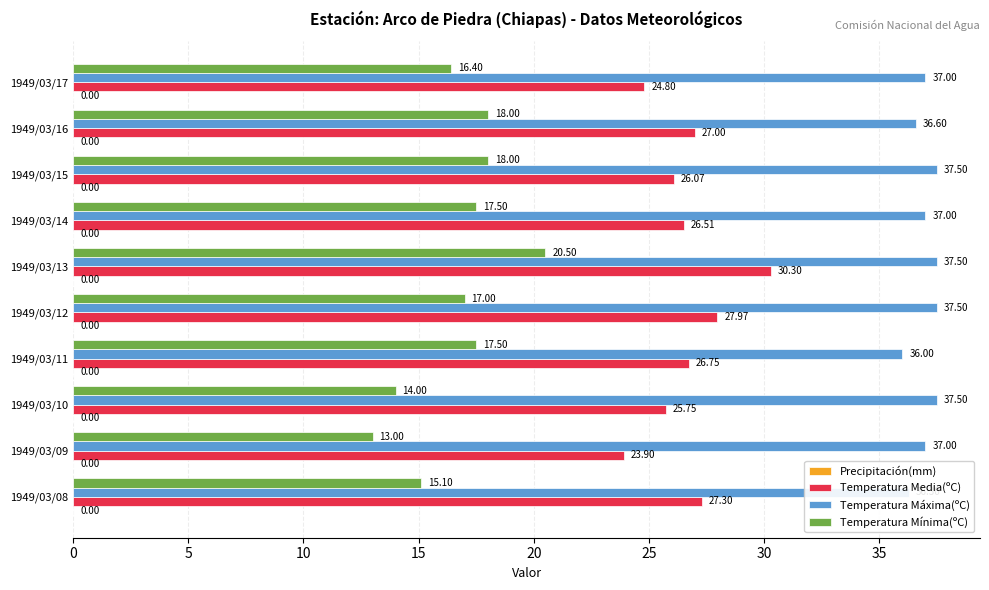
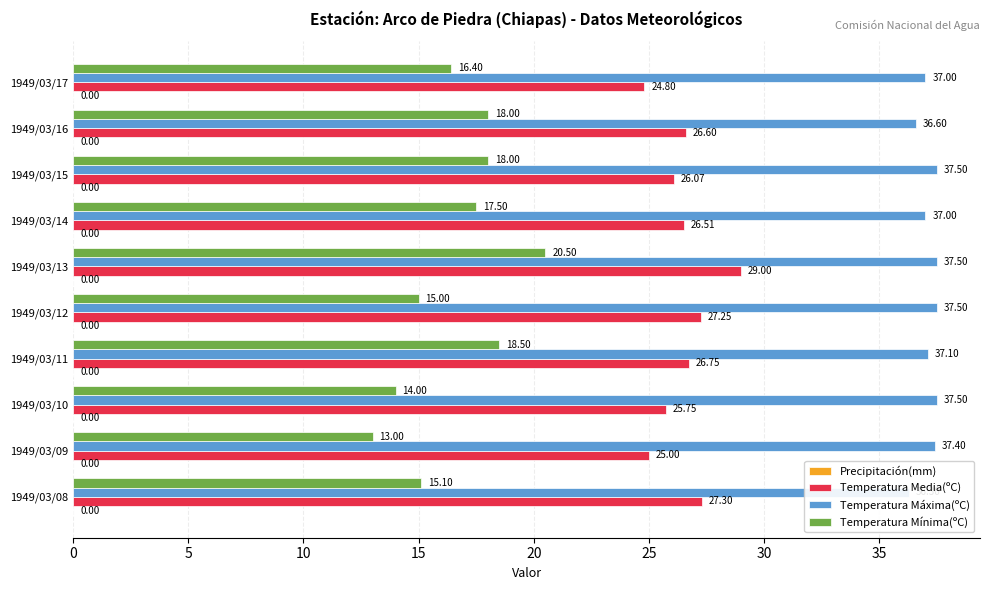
Temperatura Media(ºC), 1949/03/16: 27.00 -> 26.60
Temperatura Media(ºC), 1949/03/13: 30.30 -> 29.00
Temperatura Mínima(ºC), 1949/03/12: 17.00 -> 15.00
Temperatura Media(ºC), 1949/03/12: 27.97 -> 27.25
Temperatura Mínima(ºC), 1949/03/11: 17.50 -> 18.50
Temperatura Máxima(ºC), 1949/03/11: 36.00 -> 37.10
Temperatura Máxima(ºC), 1949/03/09: 37.00 -> 37.40
Temperatura Media(ºC), 1949/03/09: 23.90 -> 25.00
